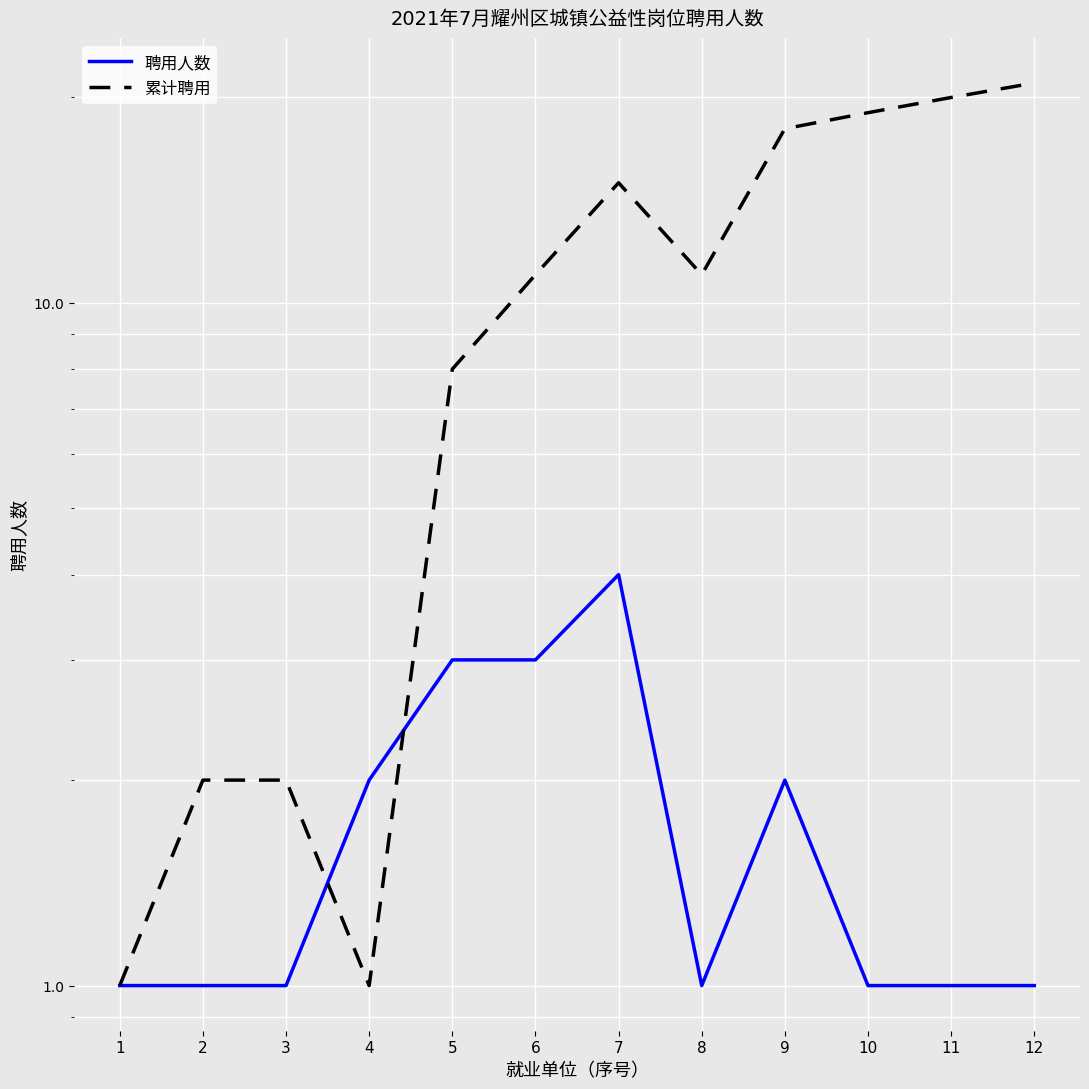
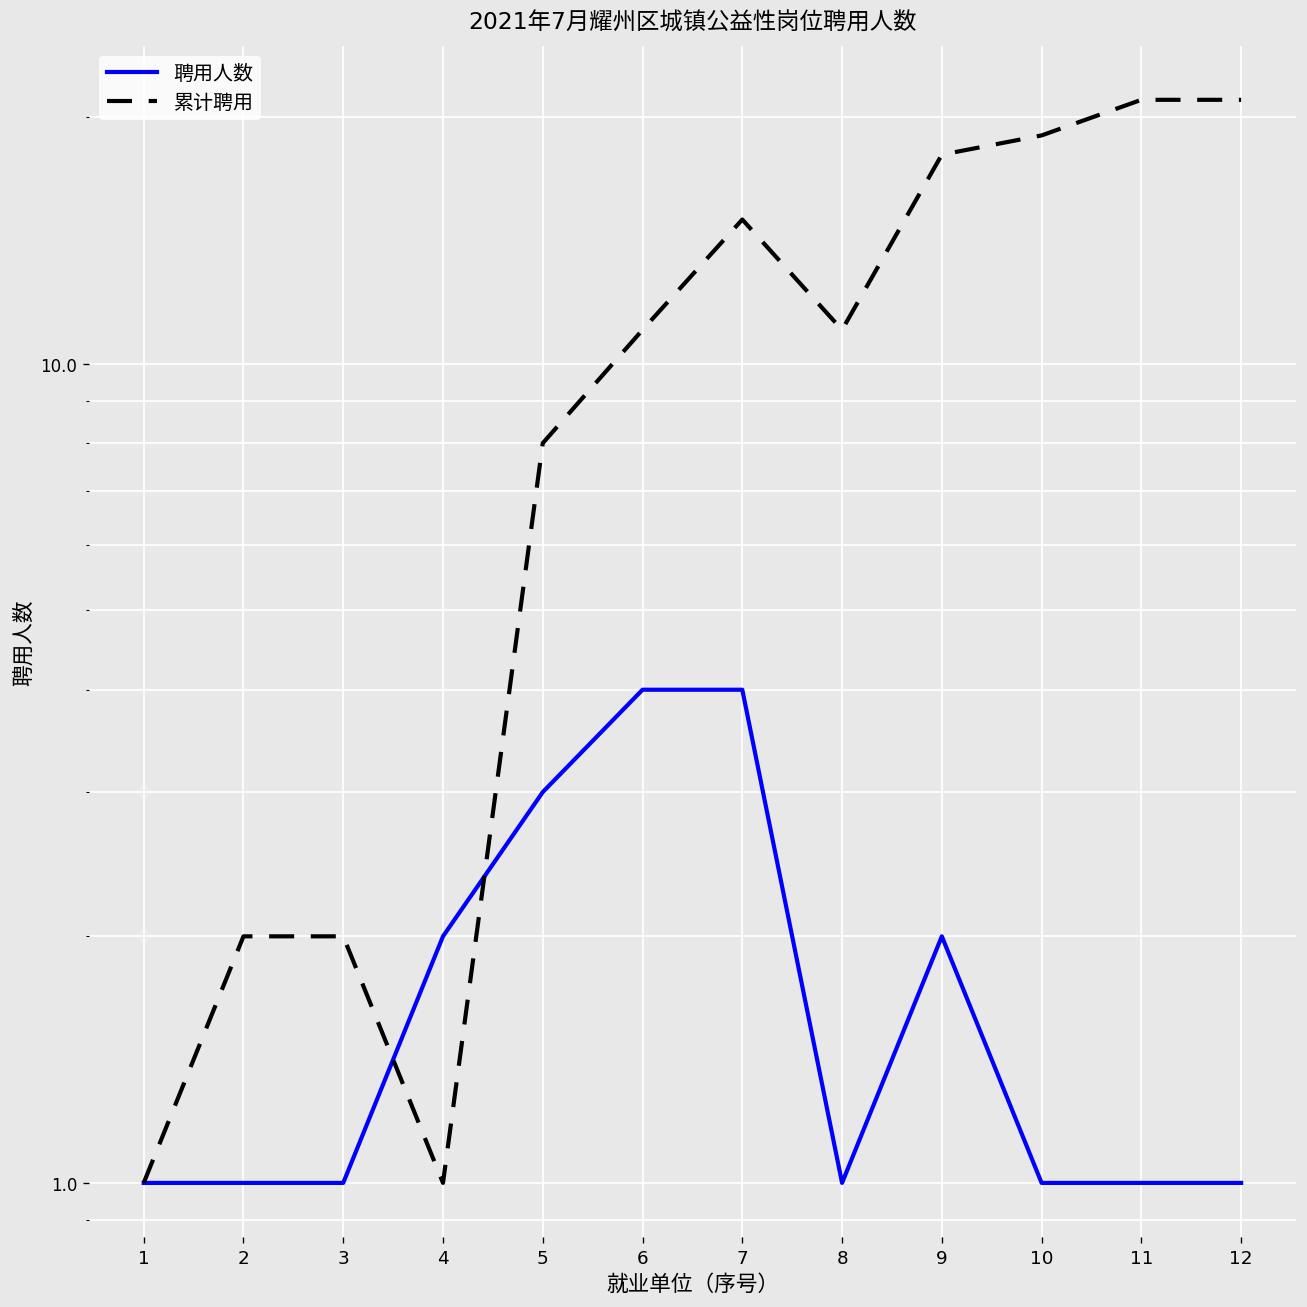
聘用人数, 6: 3 -> 4
累计聘用, 11: 20 -> 21
